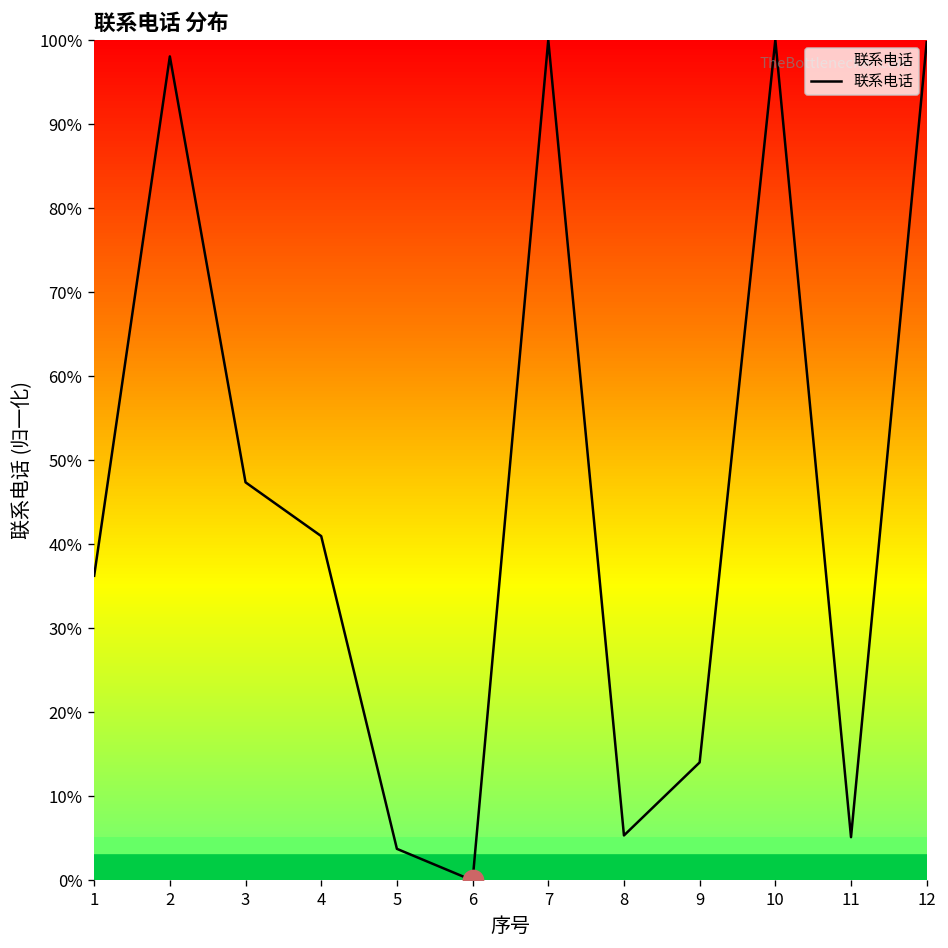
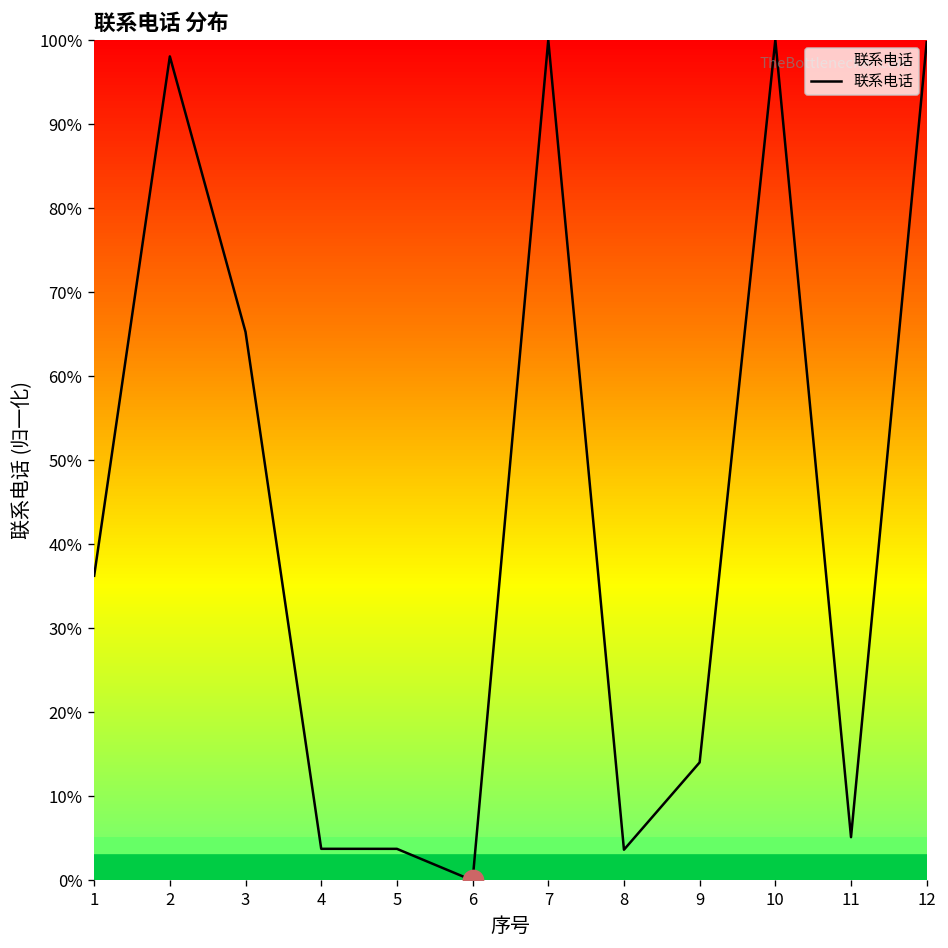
联系电话, 3: 47% -> 65%
联系电话, 4: 41% -> 4%
联系电话, 8: 5% -> 4%
